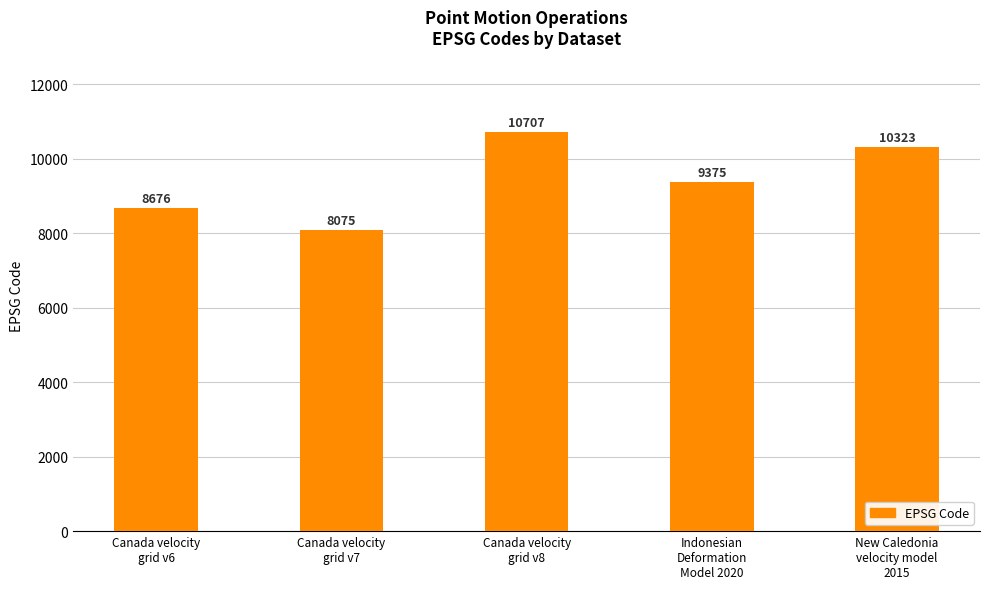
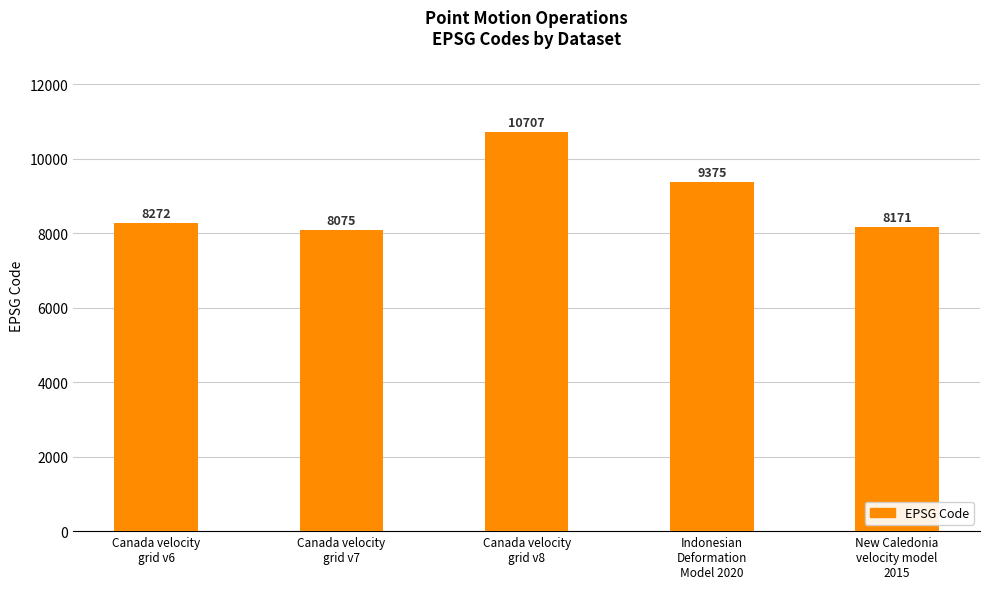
Canada velocity grid v6: 8676 -> 8272
New Caledonia velocity model 2015: 10323 -> 8171
